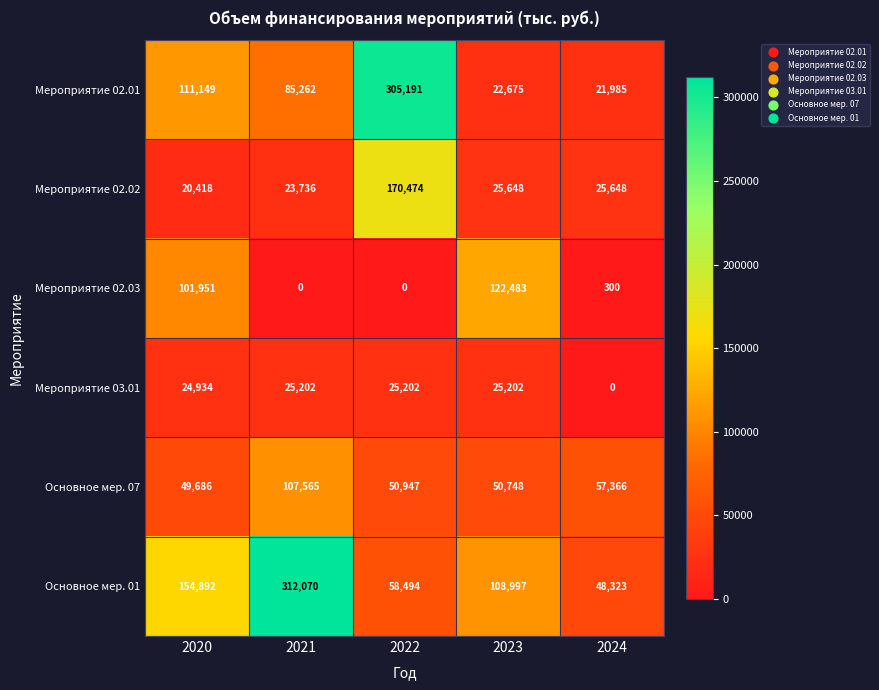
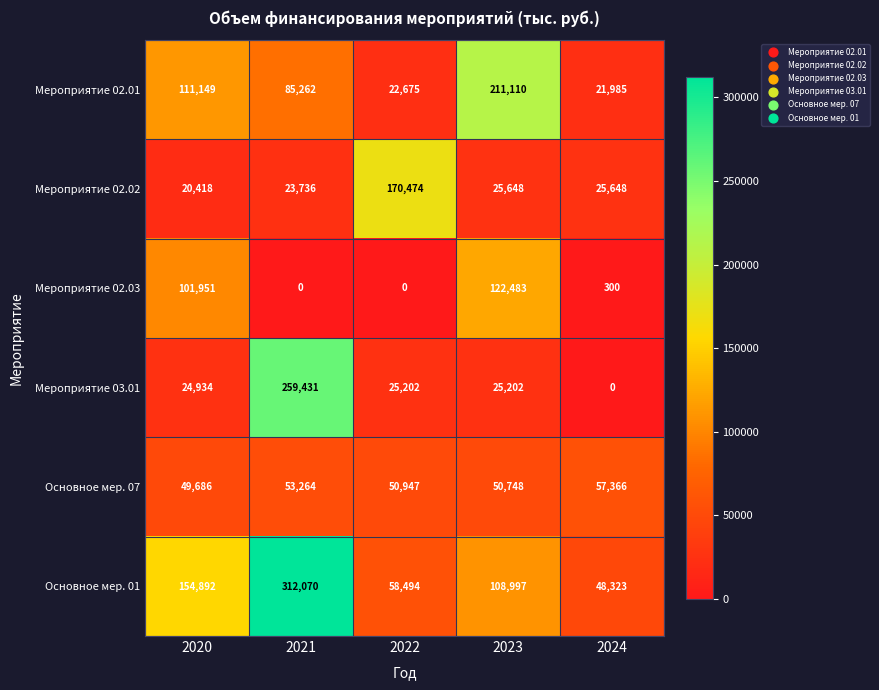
Мероприятие 02.01, 2022: 305,191 -> 22,675
Мероприятие 02.01, 2023: 22,675 -> 211,110
Мероприятие 03.01, 2021: 25,202 -> 259,431
Основное мер. 07, 2021: 107,565 -> 53,264
